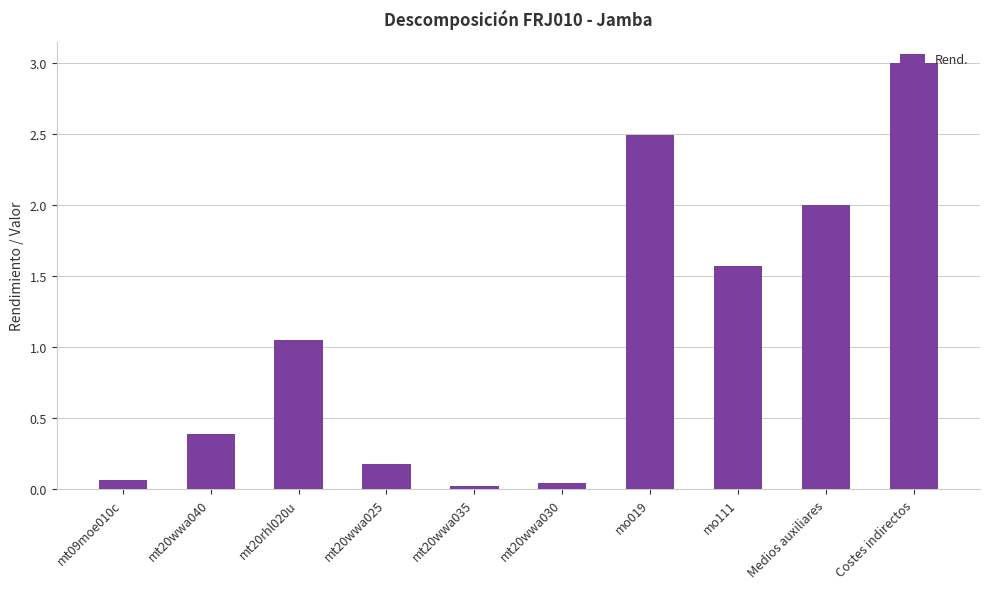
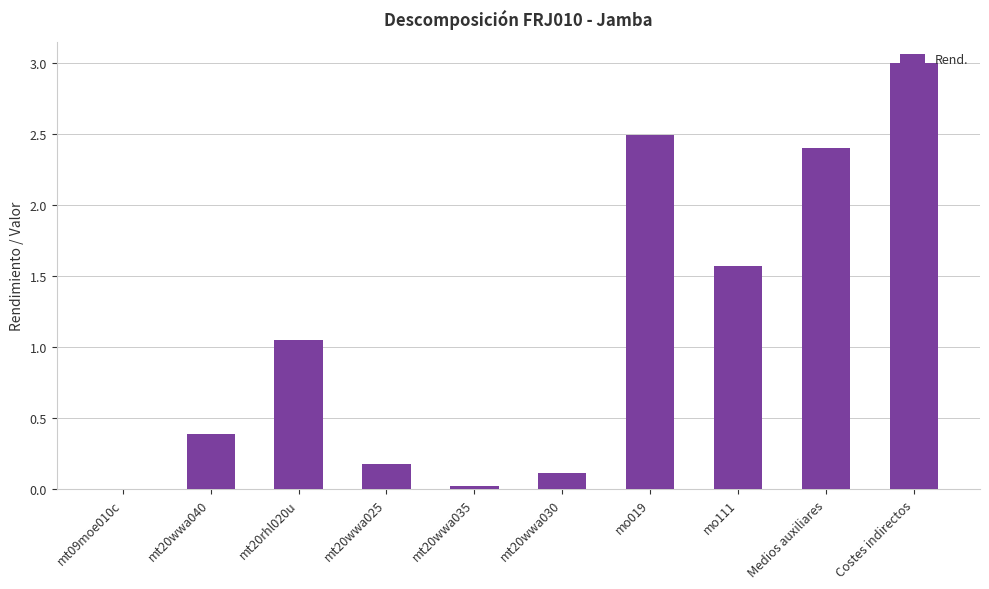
mt09moe010c: 0.07 -> 0.00
mt20wwa030: 0.04 -> 0.11
Medios auxiliares: 2.0 -> 2.4
